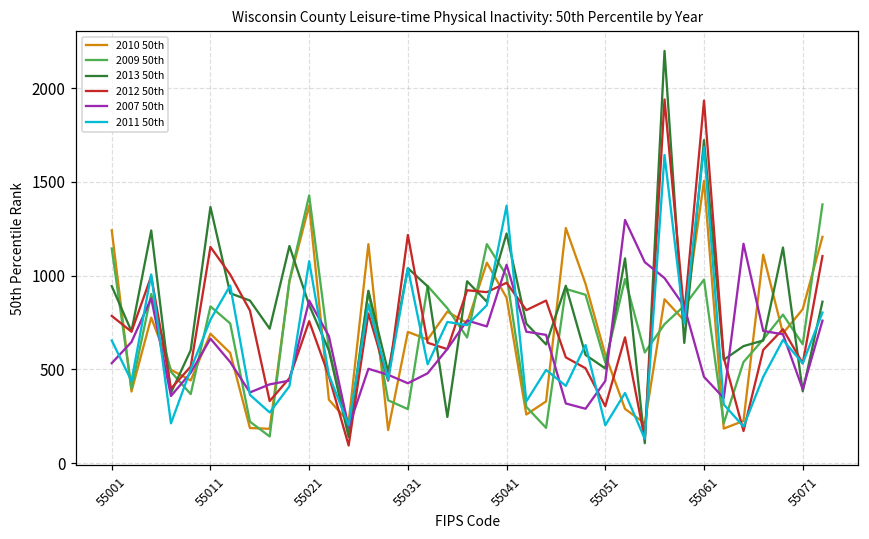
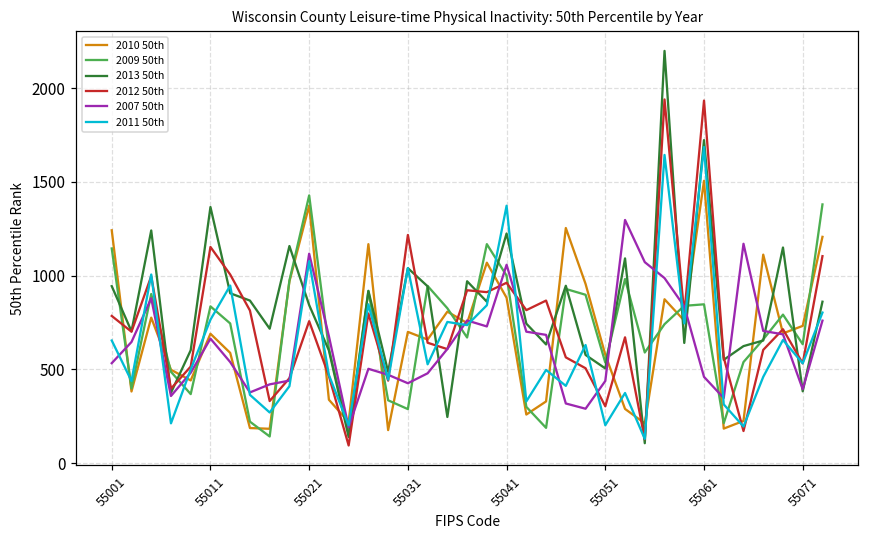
2007 50th, 55021: 870 -> 1120
2009 50th, 55061: 980 -> 850
2010 50th, 55071: 820 -> 730
